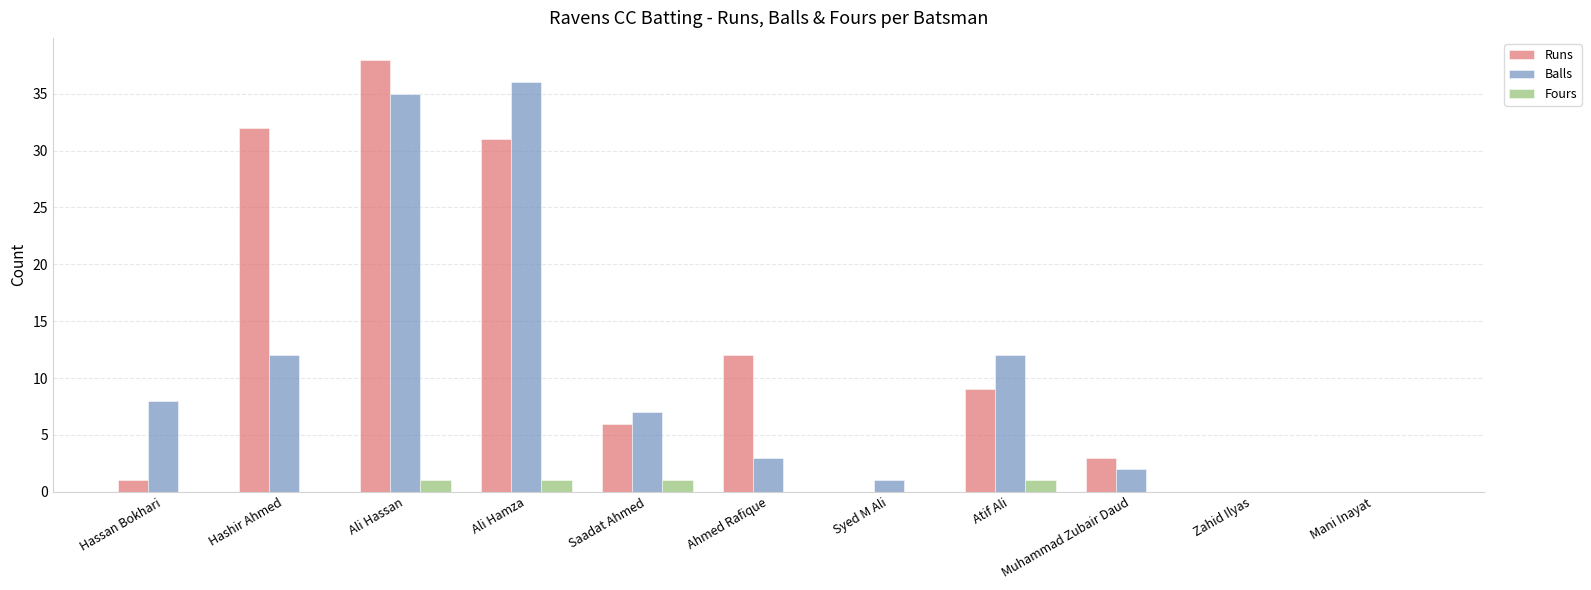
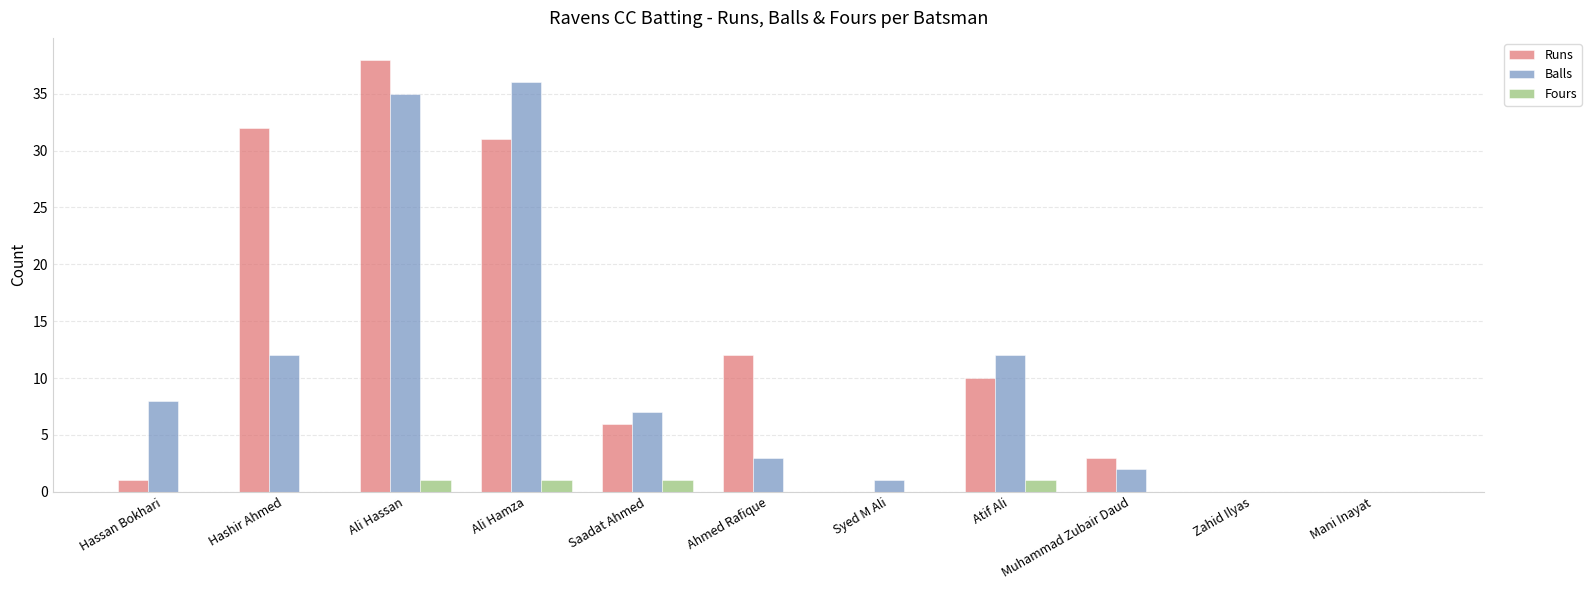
Runs, Atif Ali: 9 -> 10
